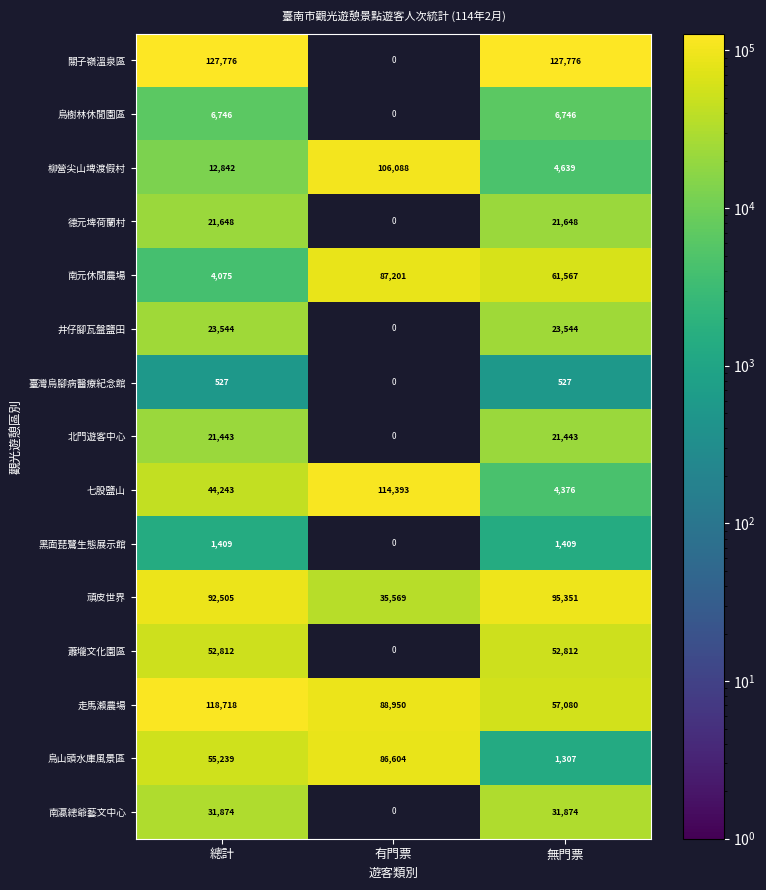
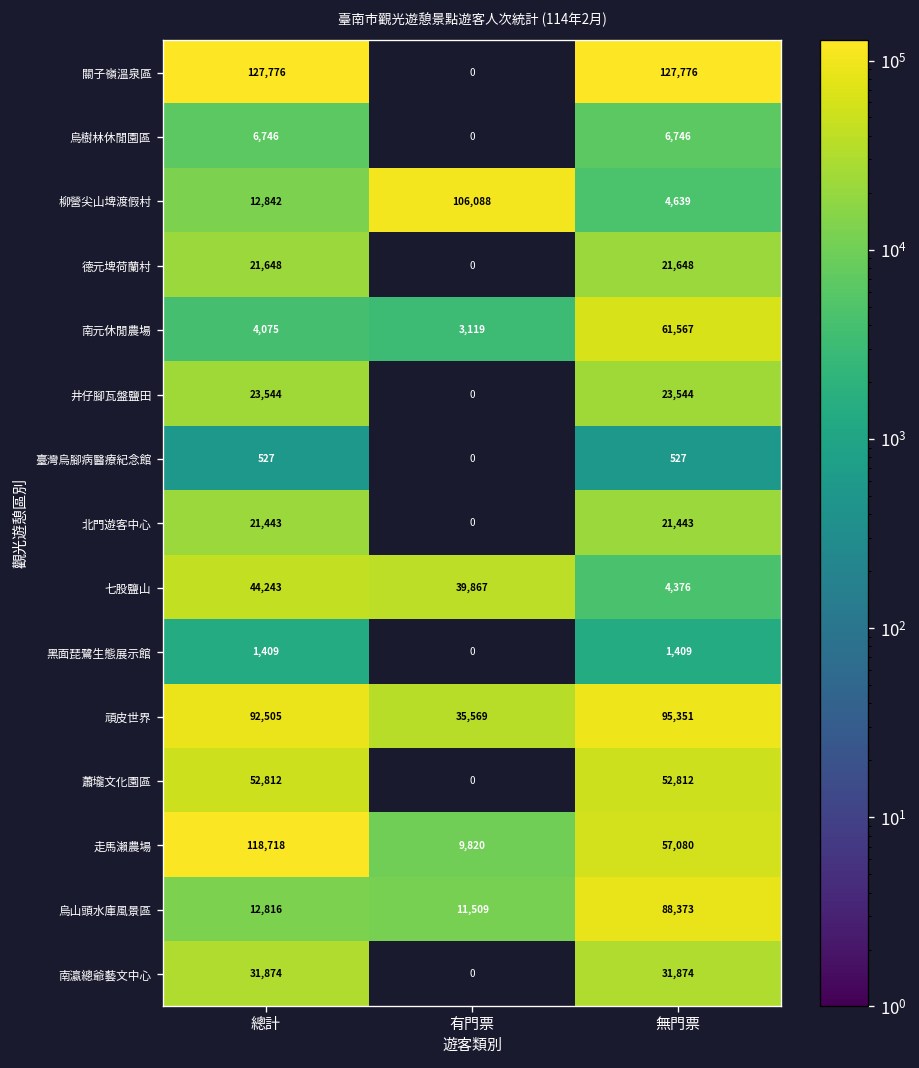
南元休閒農場, 有門票: 87,201 -> 3,119
七股鹽山, 有門票: 114,393 -> 39,867
走馬瀨農場, 有門票: 88,950 -> 9,820
烏山頭水庫風景區, 總計: 55,239 -> 12,816
烏山頭水庫風景區, 有門票: 86,604 -> 11,509
烏山頭水庫風景區, 無門票: 1,307 -> 88,373
